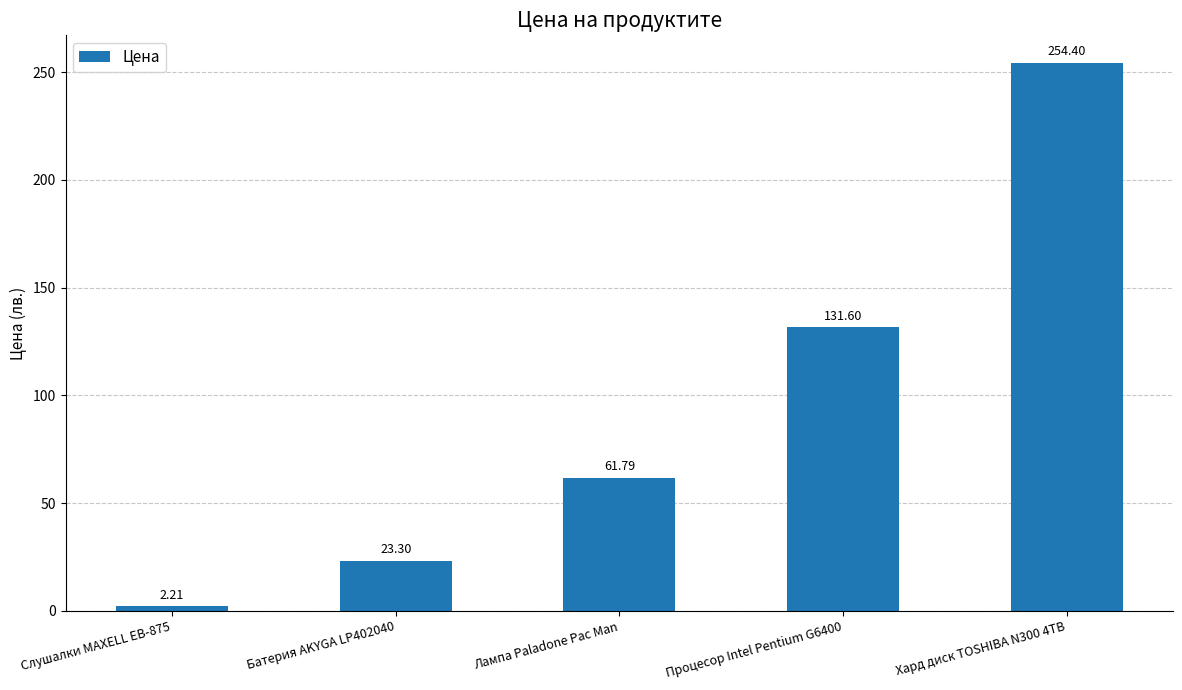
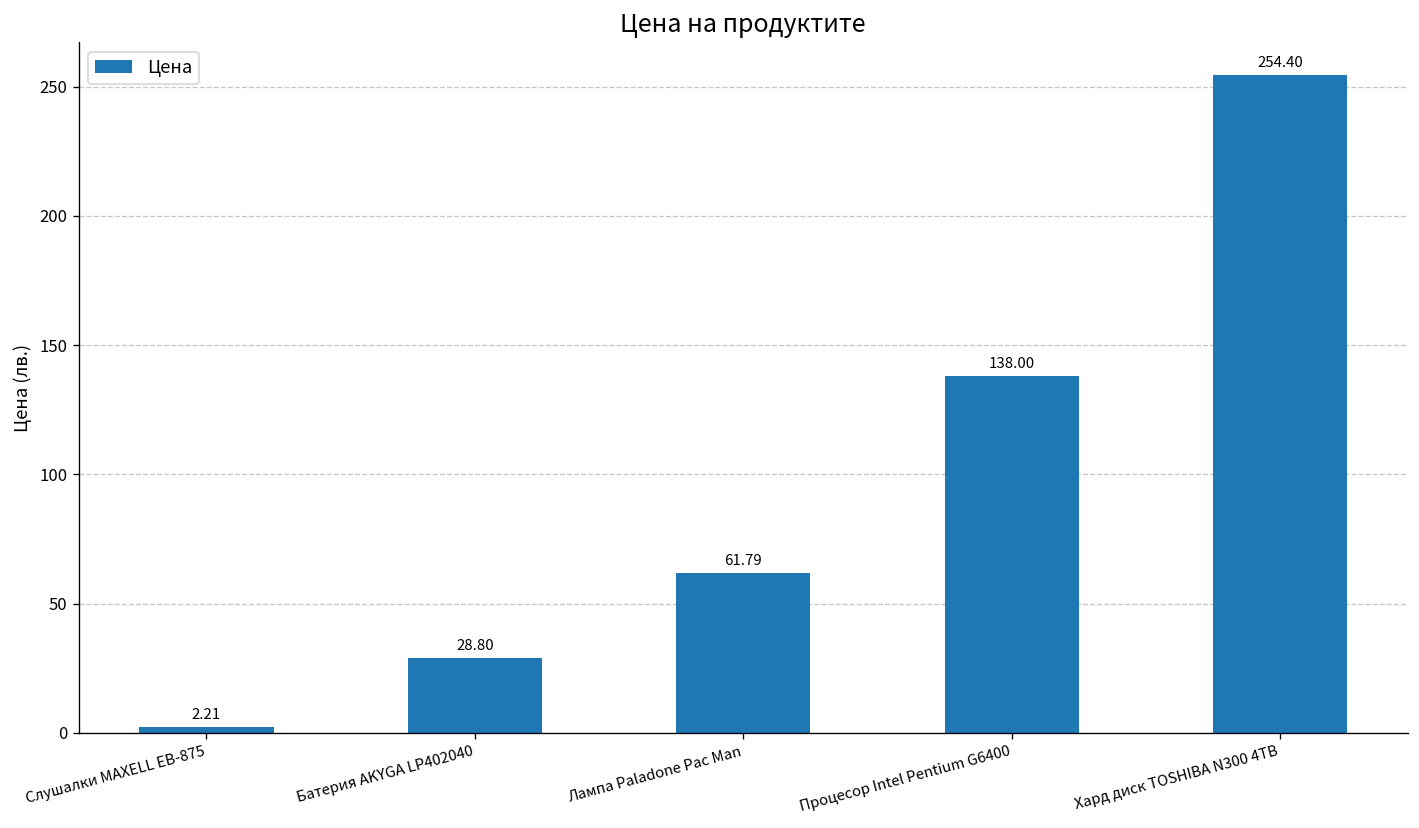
Батерия AKYGA LP402040: 23.30 -> 28.80
Процесор Intel Pentium G6400: 131.60 -> 138.00
